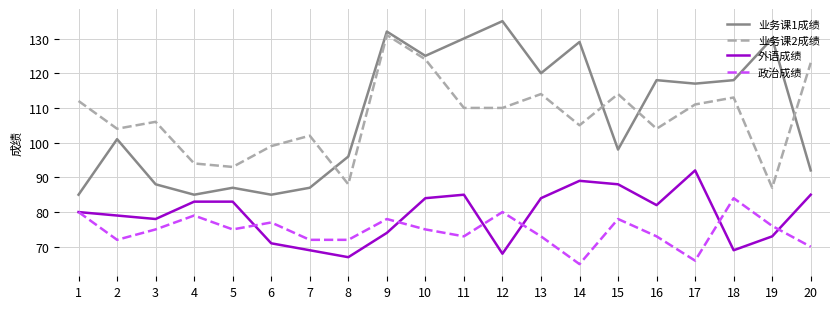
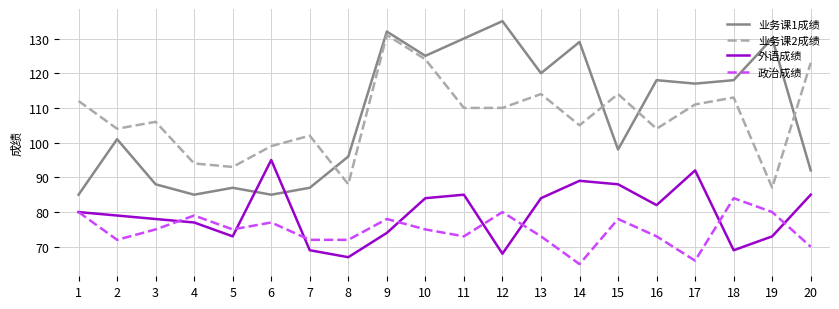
外语成绩, 4: 83 -> 77
外语成绩, 5: 83 -> 73
外语成绩, 6: 71 -> 95
政治成绩, 19: 76 -> 80
